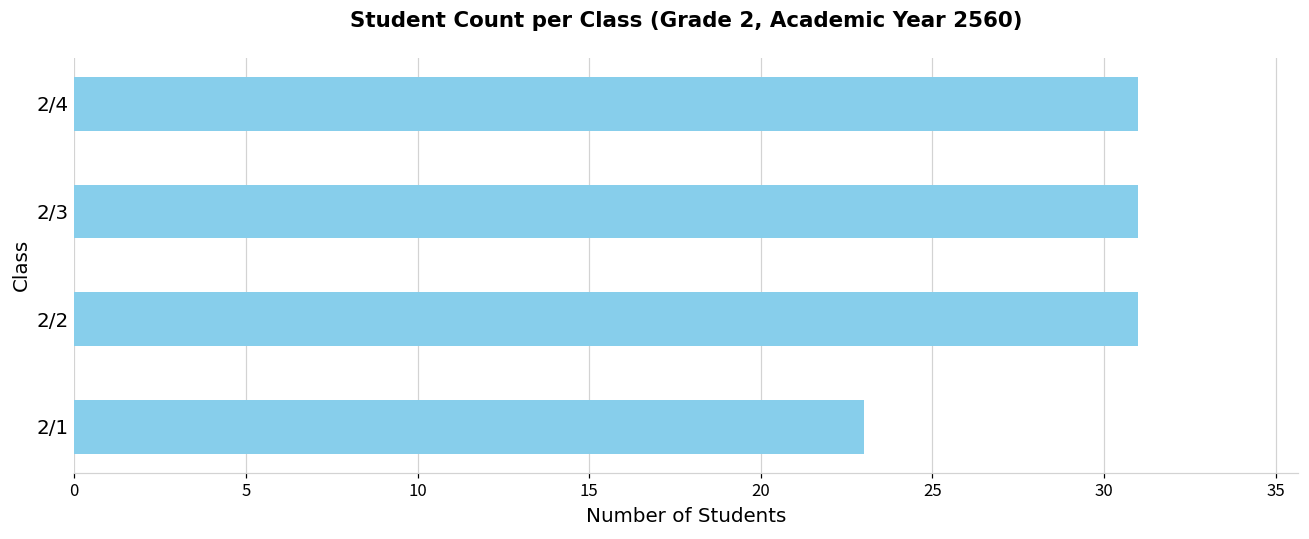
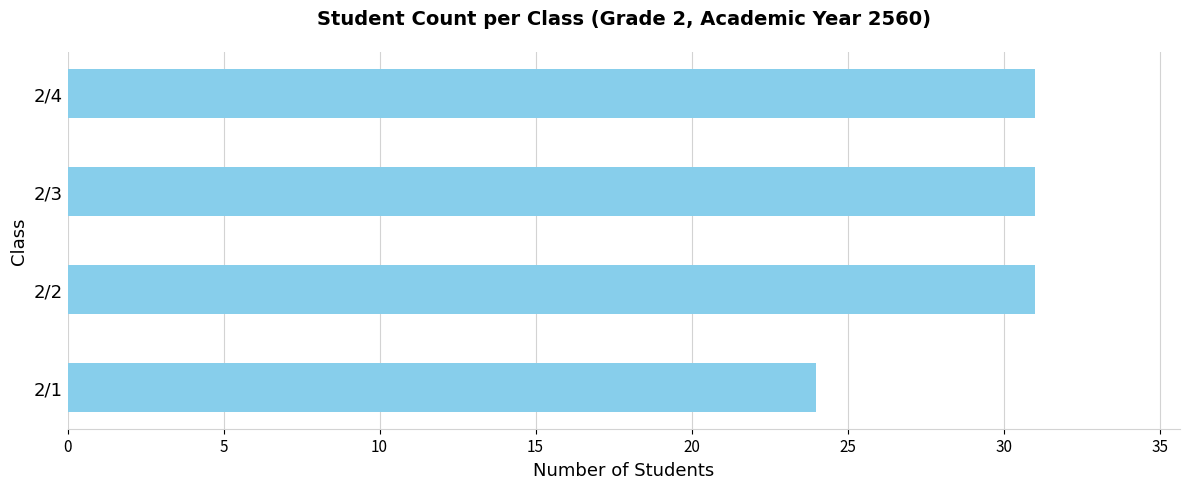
2/1: 23 -> 24
